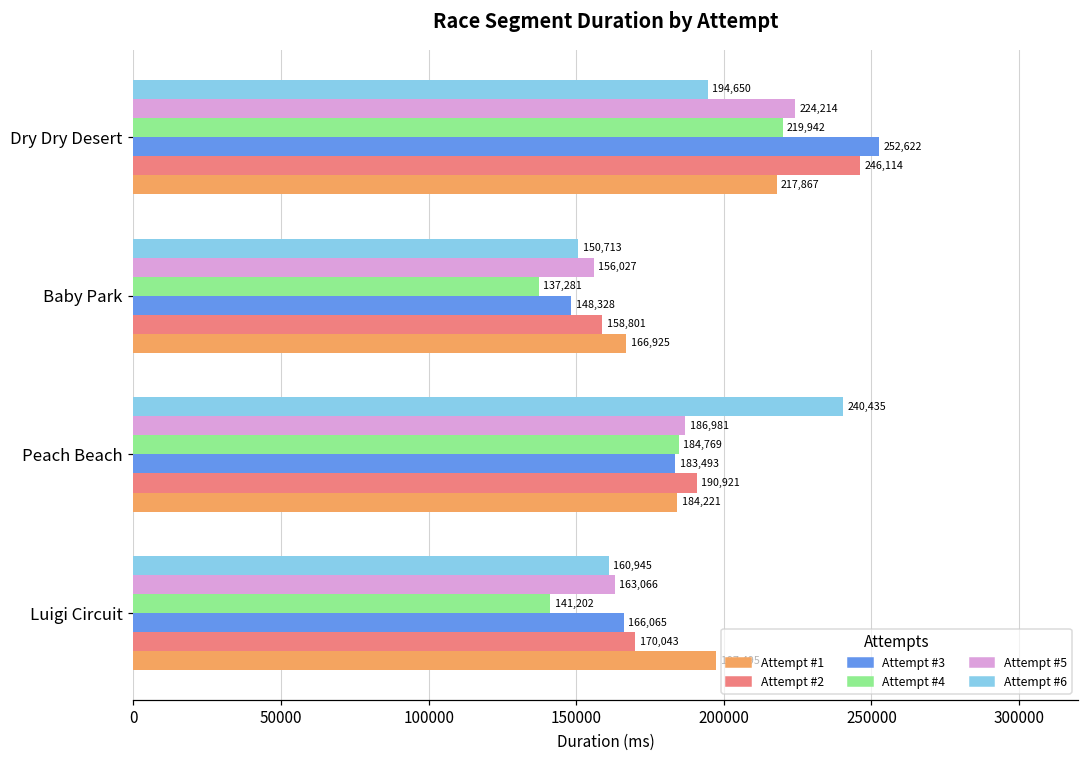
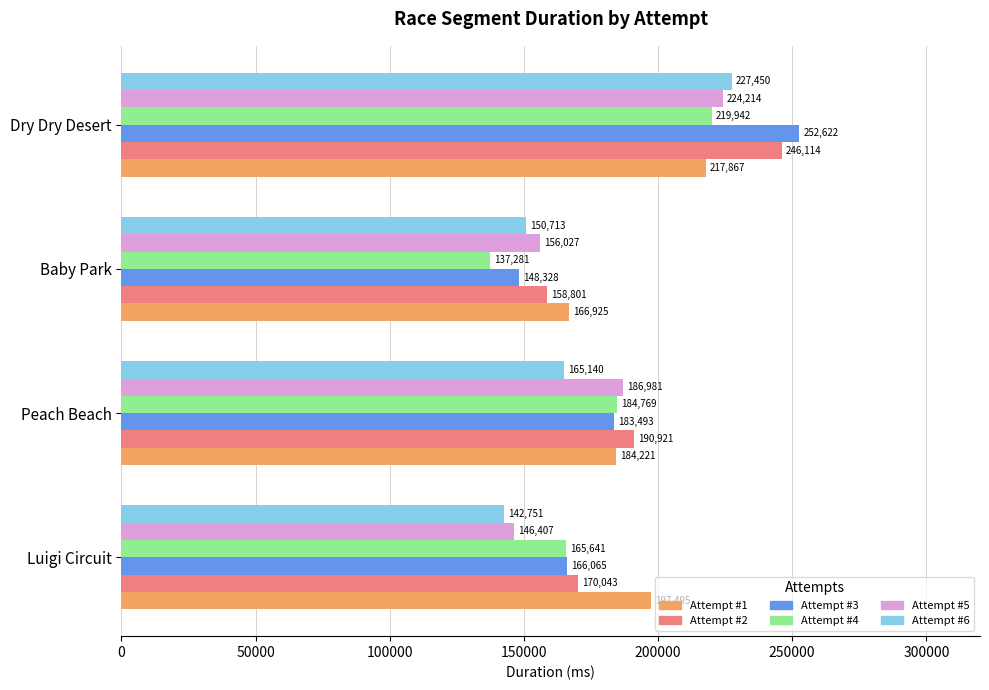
Attempt #6, Dry Dry Desert: 194,650 -> 227,450
Attempt #6, Peach Beach: 240,435 -> 165,140
Attempt #6, Luigi Circuit: 160,945 -> 142,751
Attempt #5, Luigi Circuit: 163,066 -> 146,407
Attempt #4, Luigi Circuit: 141,202 -> 165,641
